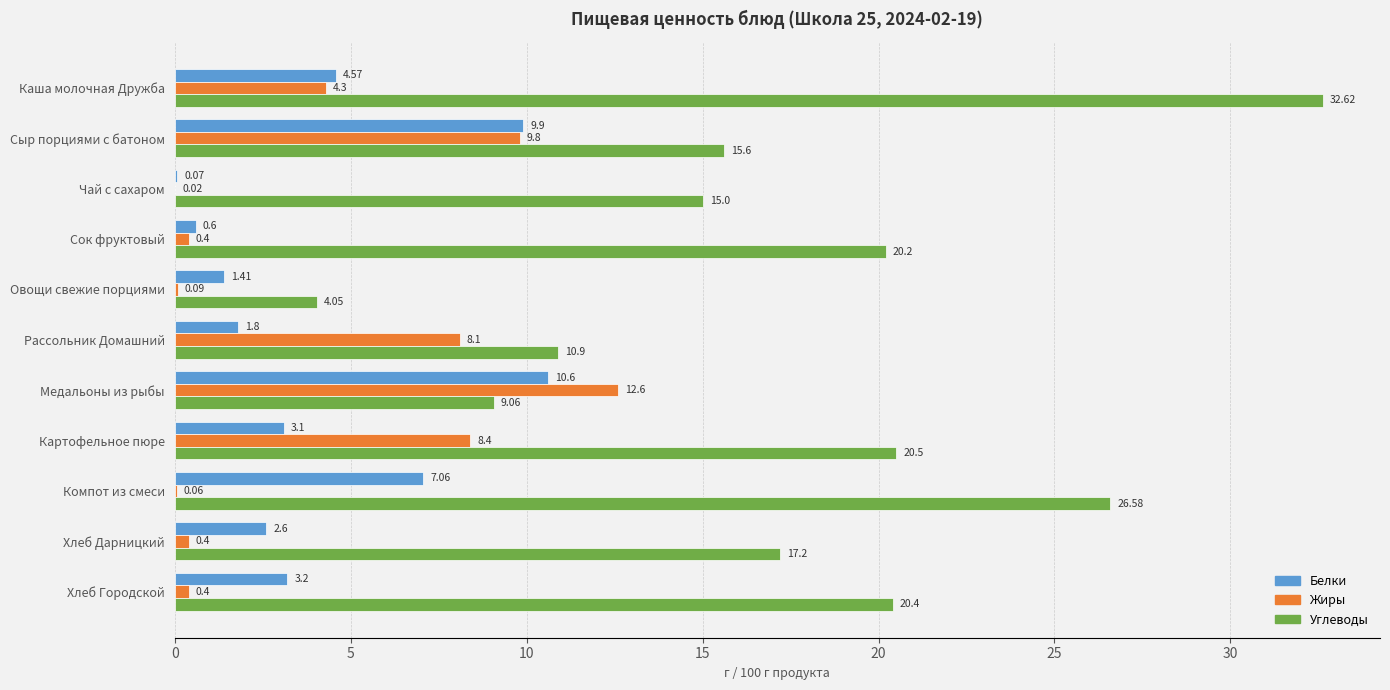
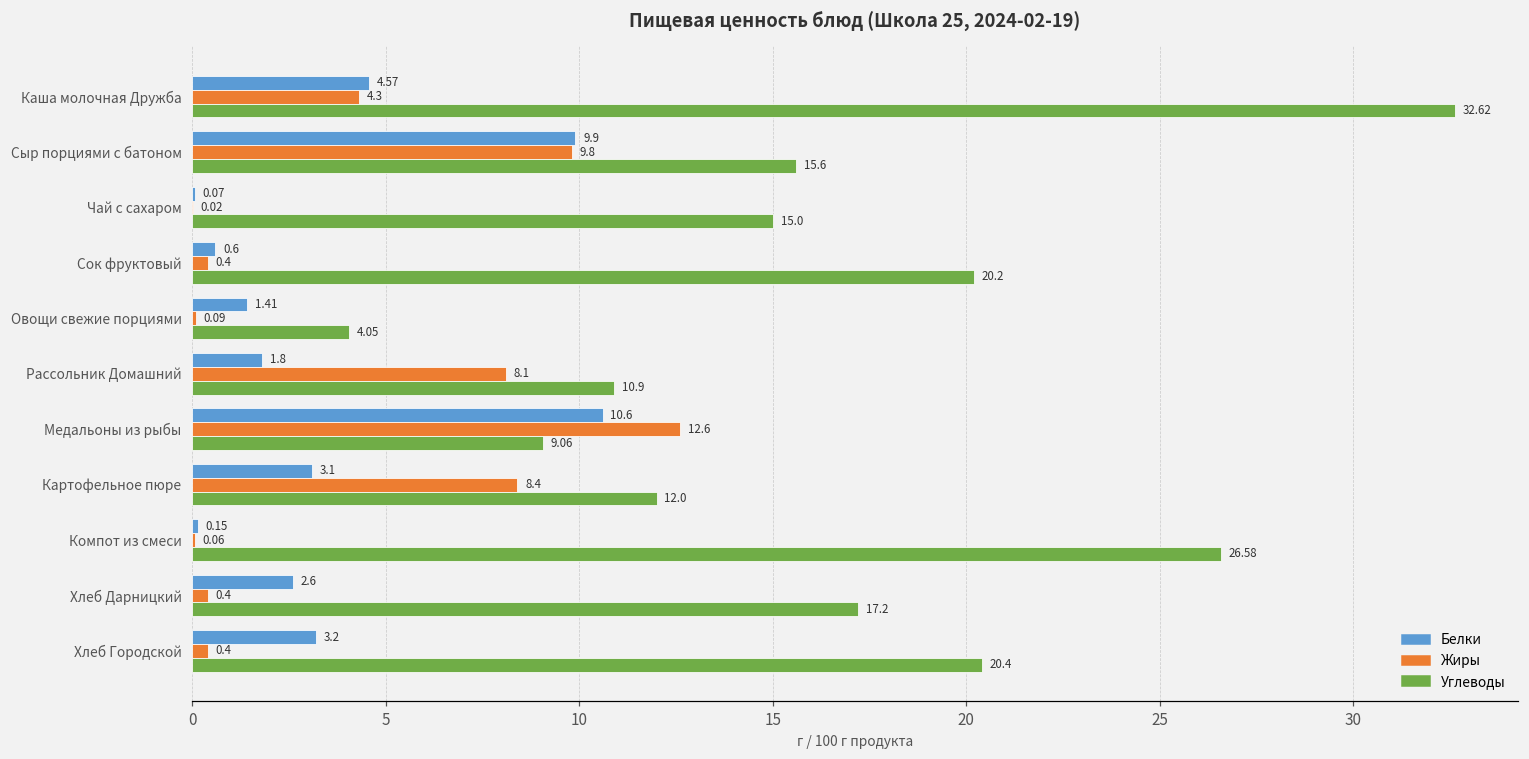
Углеводы, Картофельное пюре: 20.5 -> 12.0
Белки, Компот из смеси: 7.06 -> 0.15
